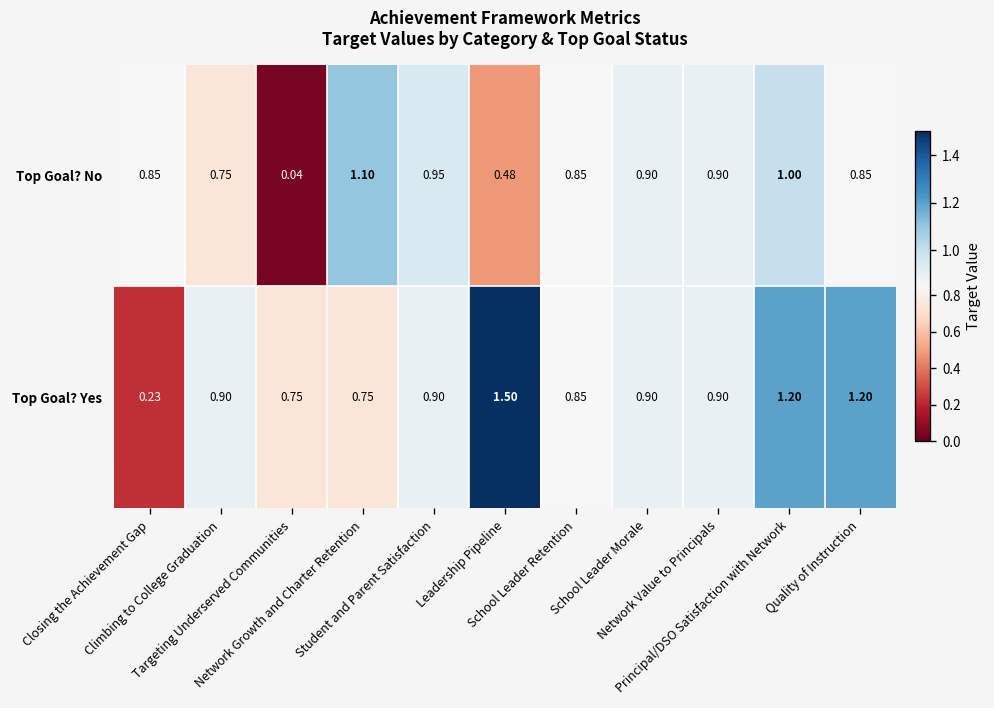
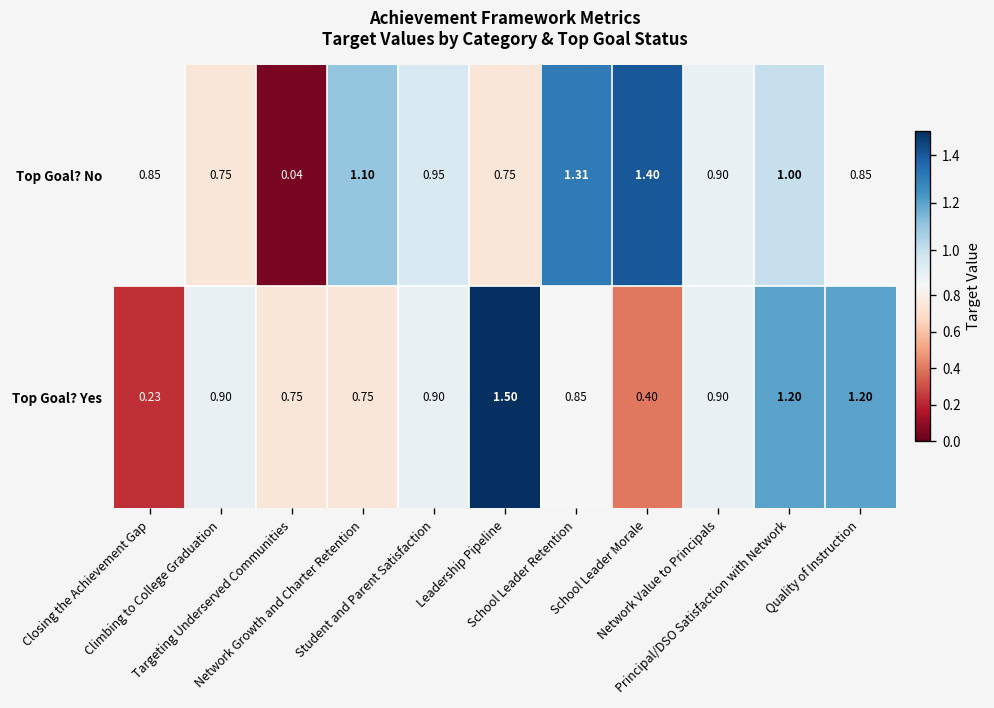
Top Goal? No, Leadership Pipeline: 0.48 -> 0.75
Top Goal? No, School Leader Retention: 0.85 -> 1.31
Top Goal? No, School Leader Morale: 0.90 -> 1.40
Top Goal? Yes, School Leader Morale: 0.90 -> 0.40
